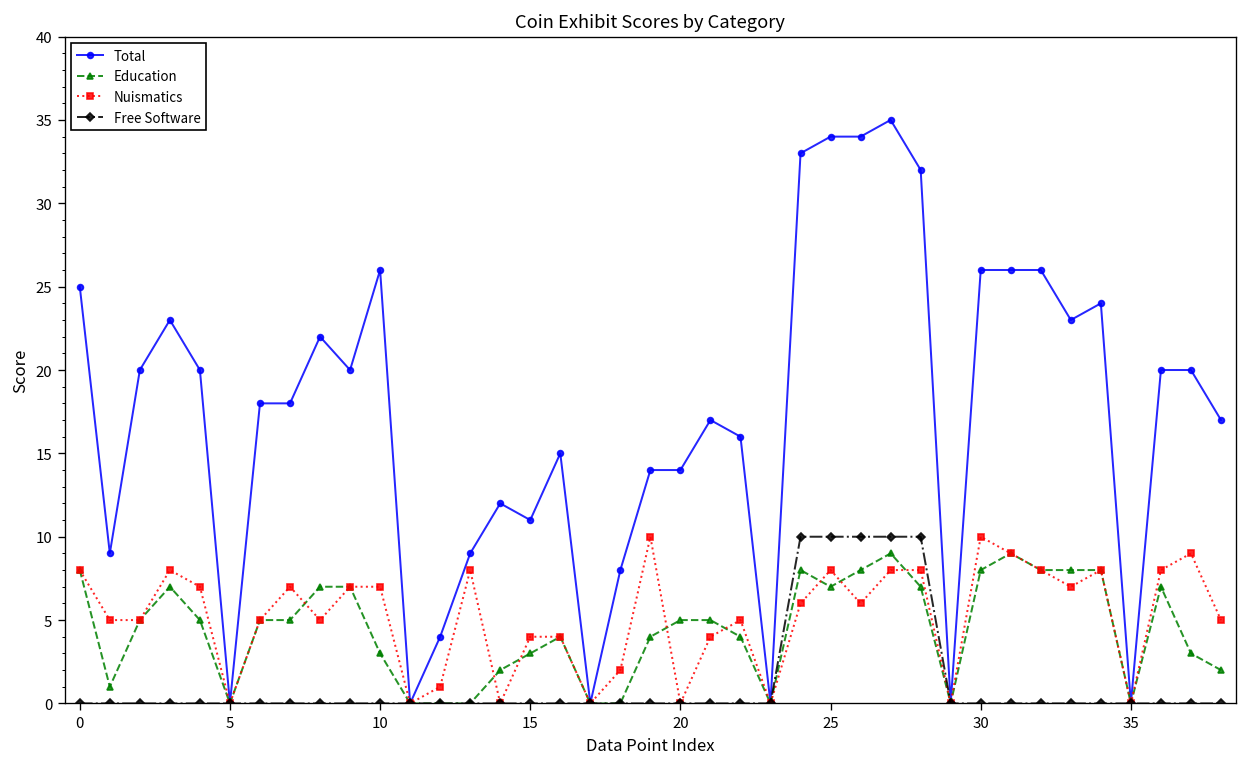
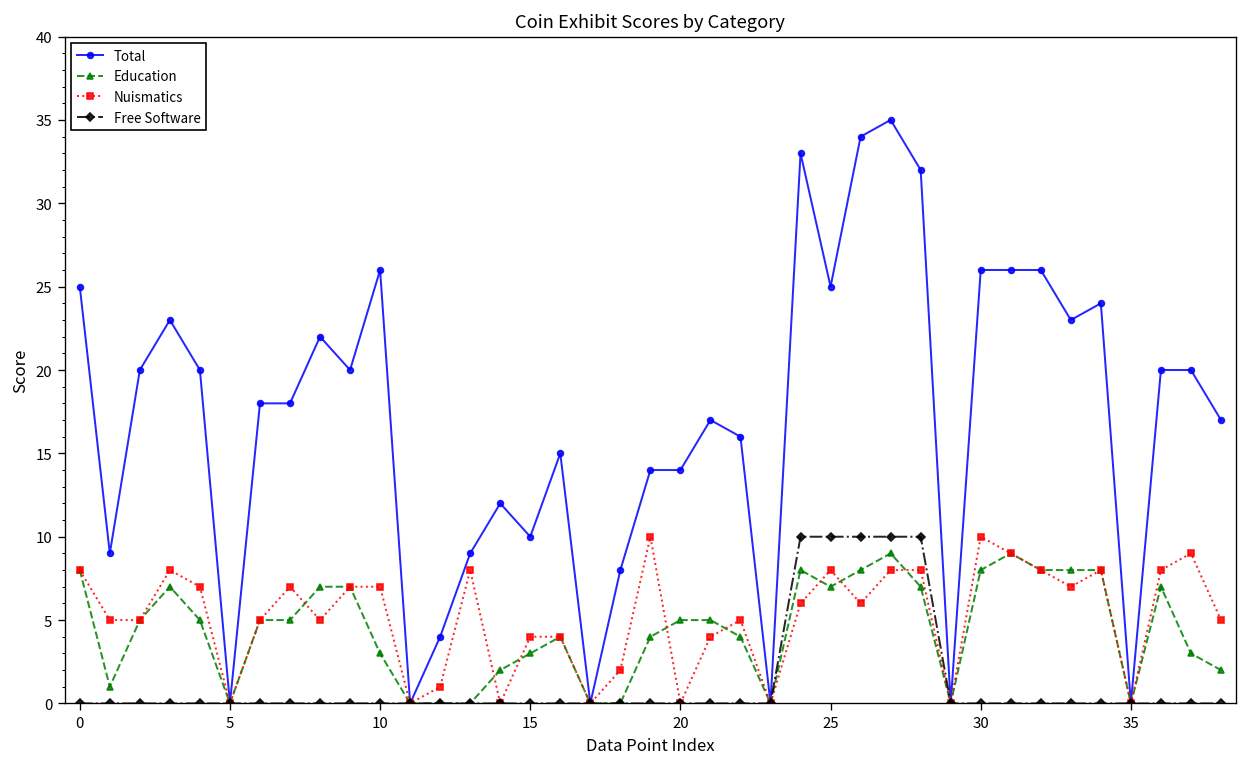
Total, 15: 11 -> 10
Total, 25: 34 -> 25
